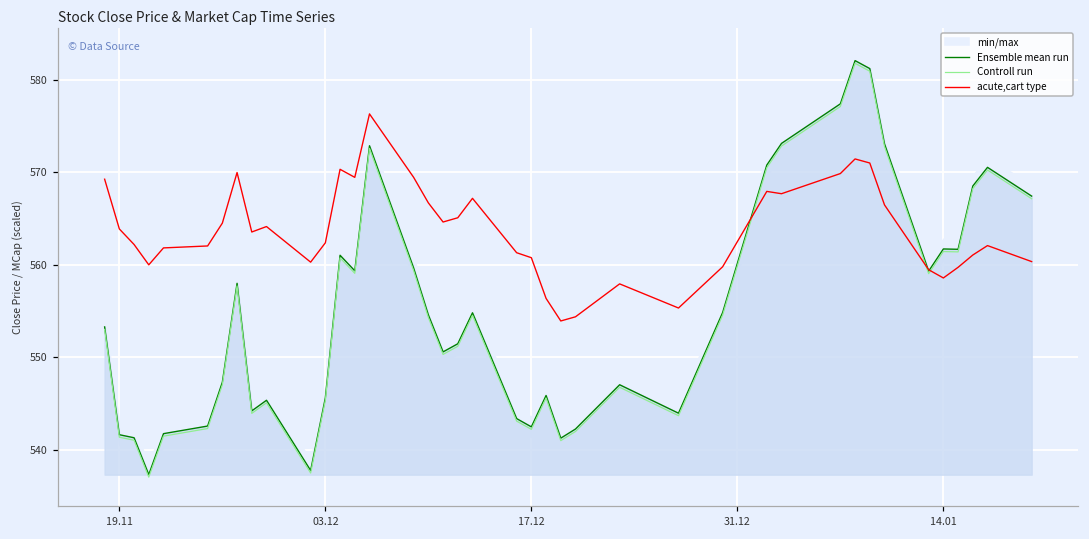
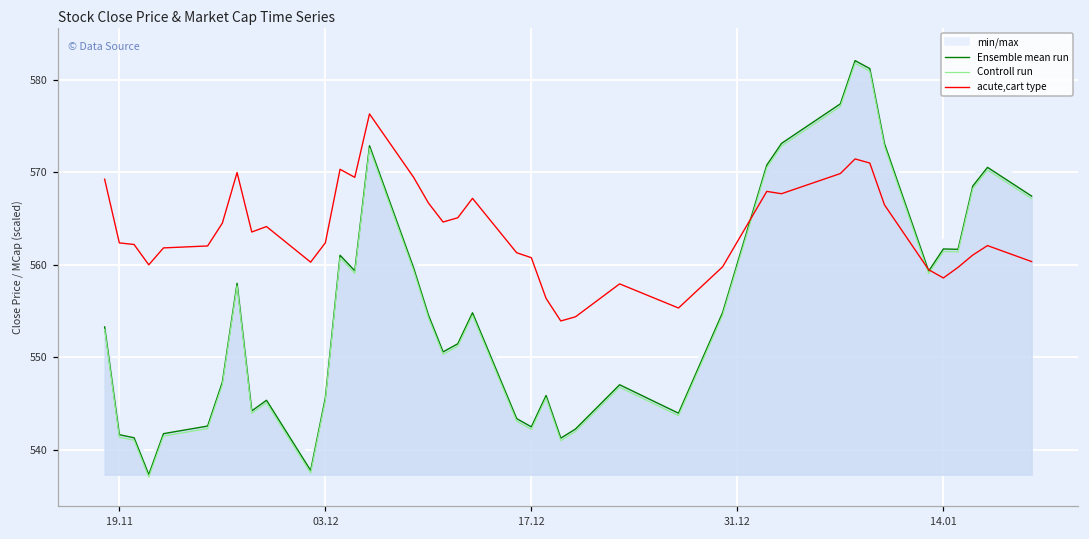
acute,cart type, 19.11: 564 -> 562
